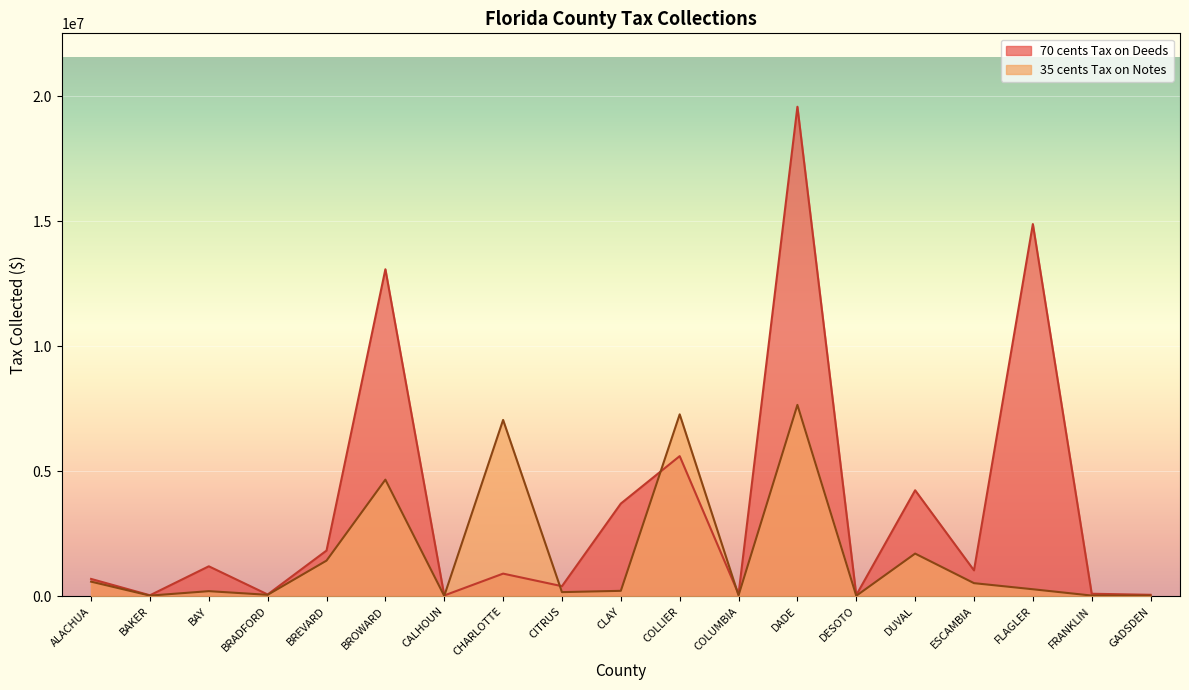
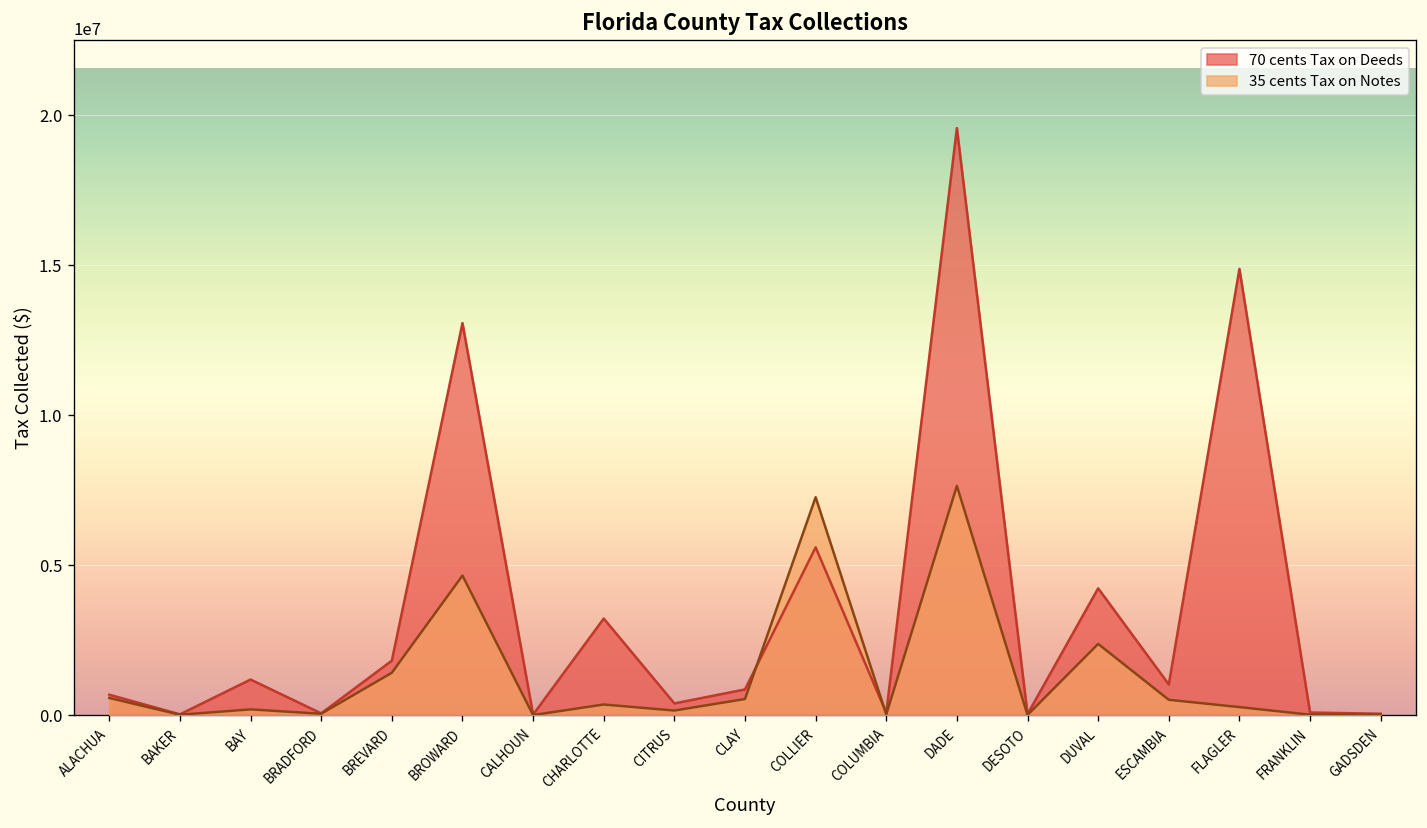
70 cents Tax on Deeds, CHARLOTTE: 900000 -> 3200000
35 cents Tax on Notes, CHARLOTTE: 7000000 -> 400000
70 cents Tax on Deeds, CLAY: 3700000 -> 900000
35 cents Tax on Notes, CLAY: 200000 -> 500000
35 cents Tax on Notes, DUVAL: 1700000 -> 2400000
